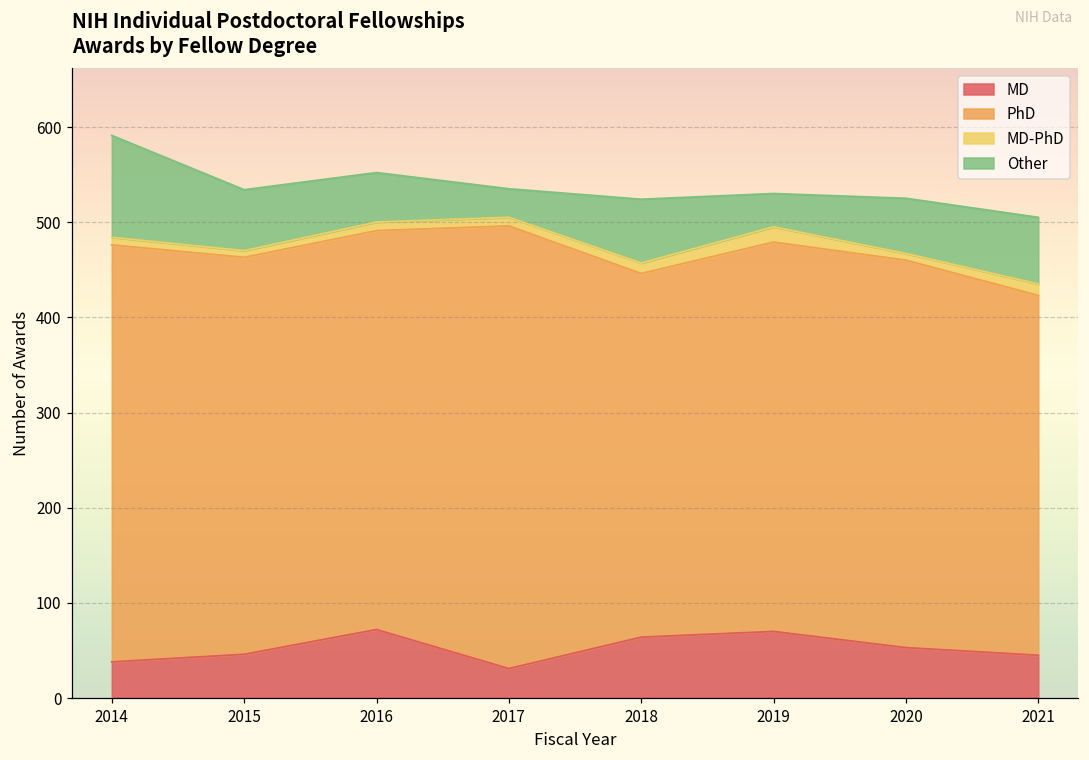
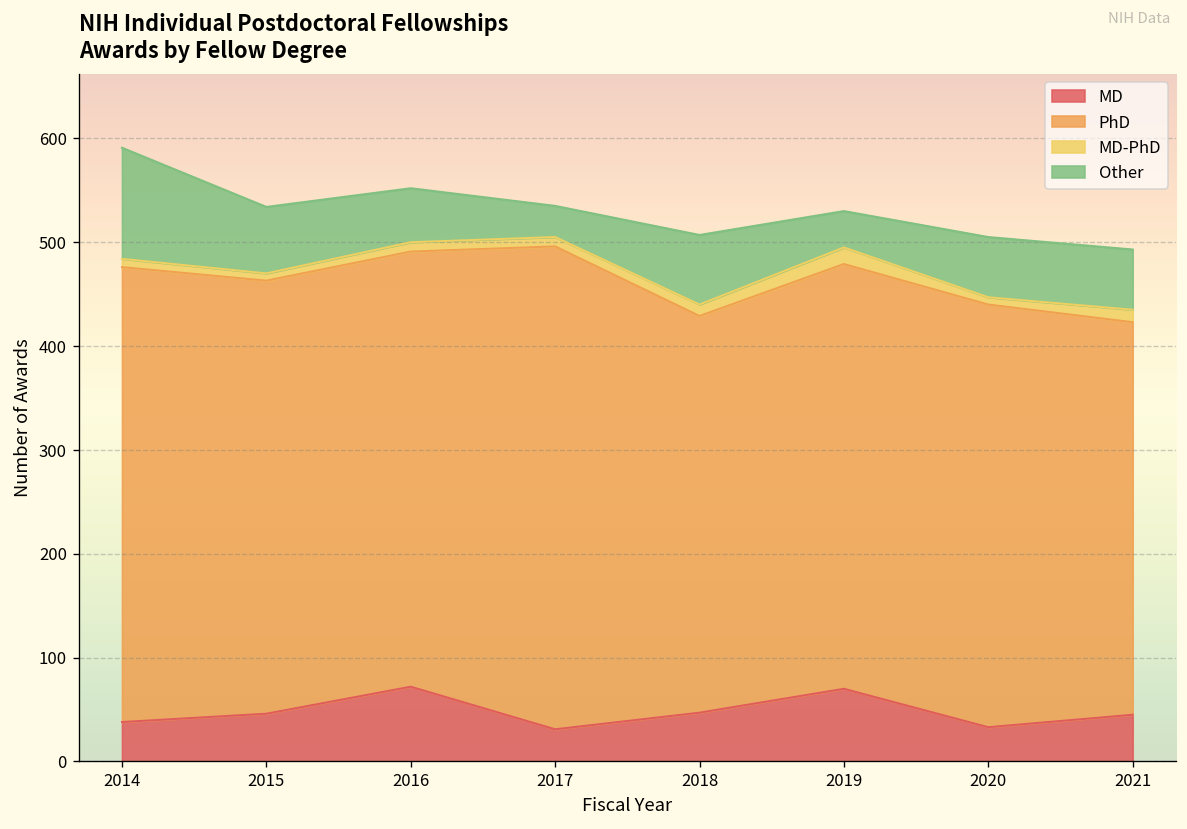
MD, 2018: 60 -> 50
MD, 2020: 50 -> 30
Other, 2021: 70 -> 60
